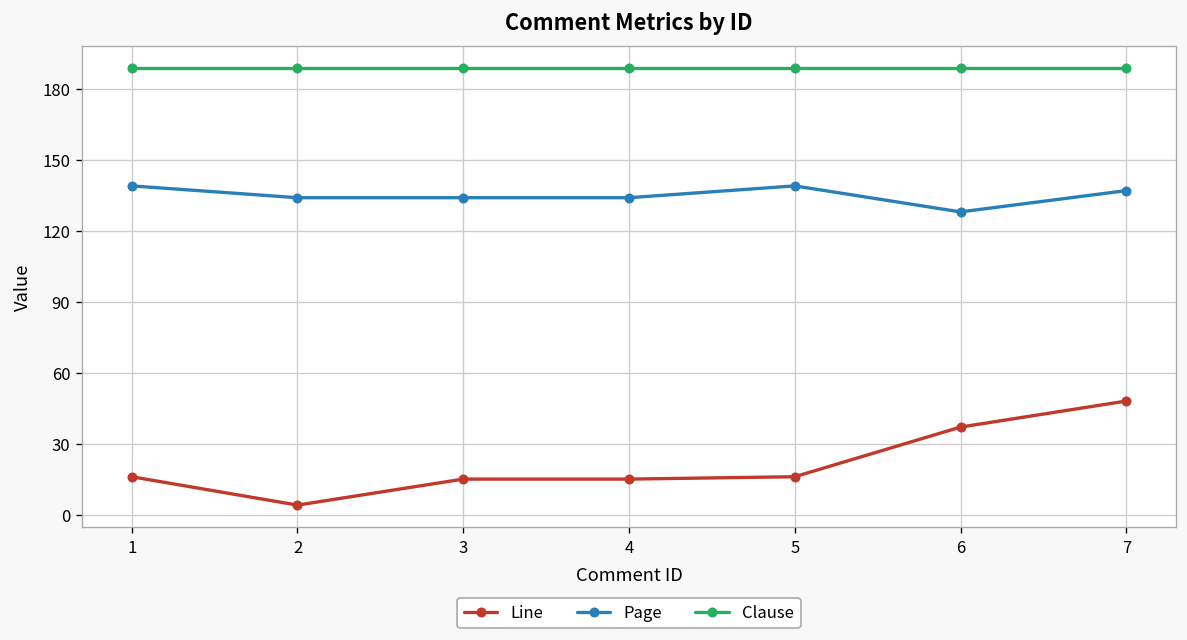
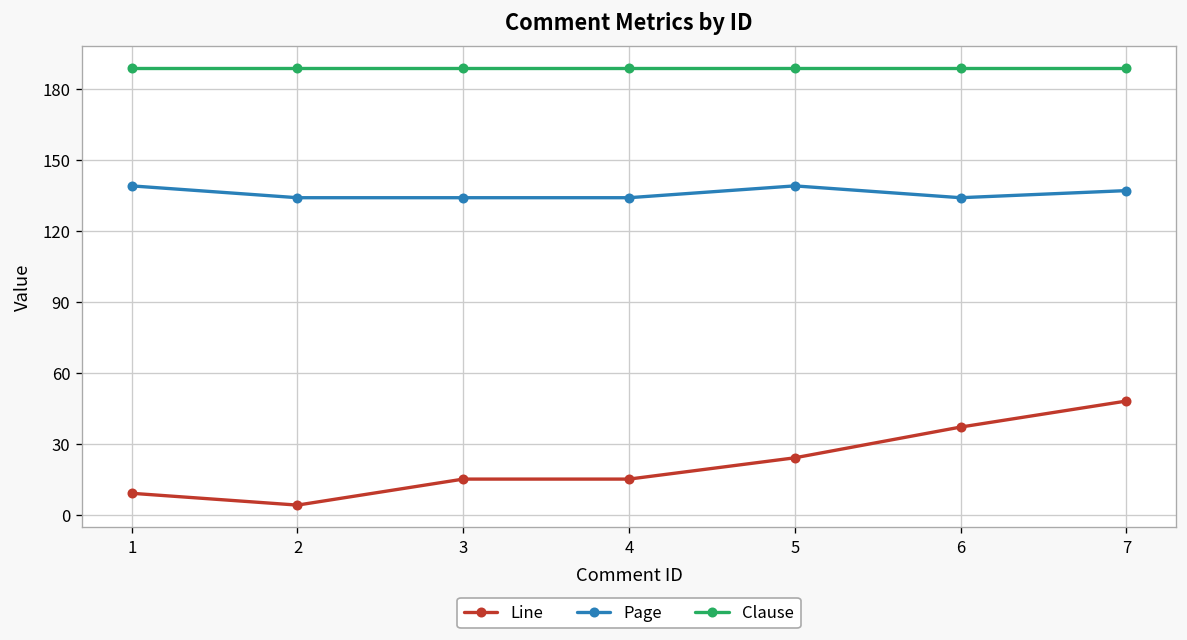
Line, 1: 16 -> 9
Line, 5: 16 -> 24
Page, 6: 128 -> 134
